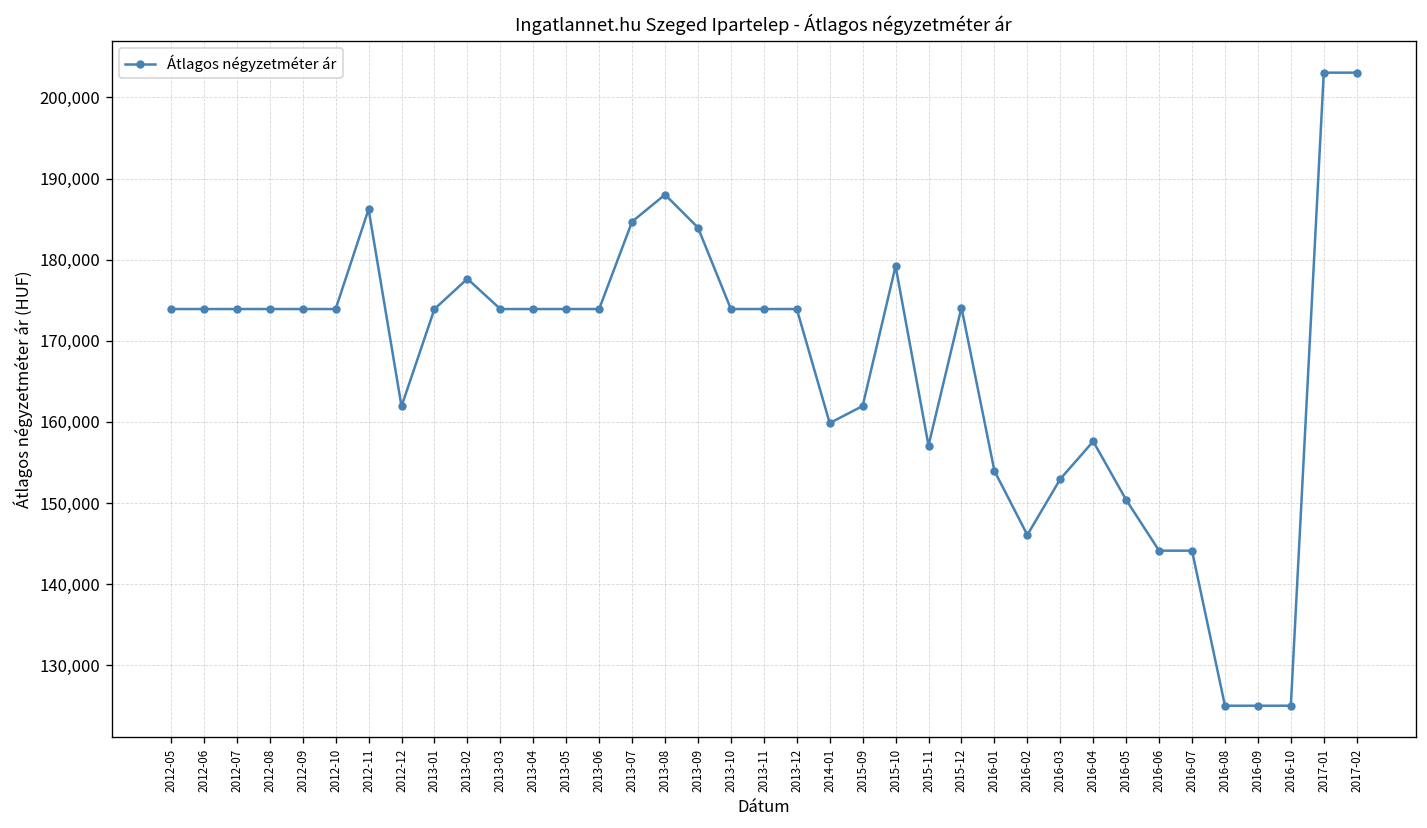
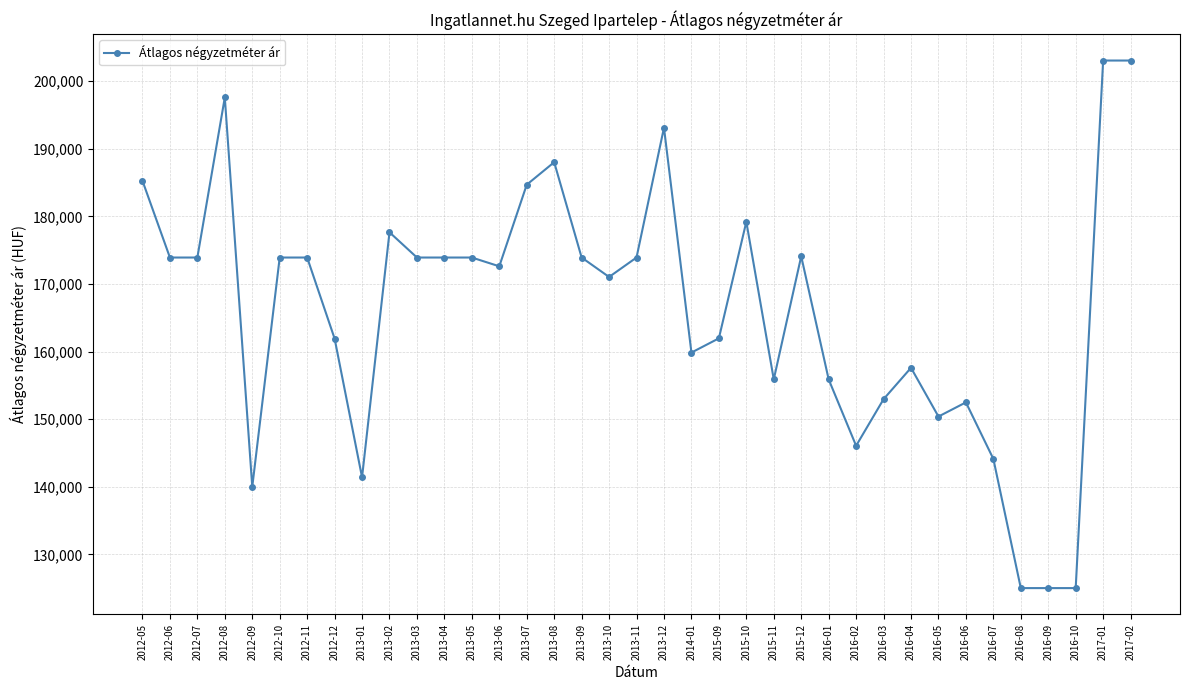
2012-05: 174,000 -> 185,000
2012-08: 174,000 -> 198,000
2012-09: 174,000 -> 140,000
2012-11: 186,000 -> 174,000
2013-01: 174,000 -> 141,000
2013-06: 174,000 -> 173,000
2013-09: 184,000 -> 174,000
2013-10: 174,000 -> 171,000
2013-12: 174,000 -> 193,000
2015-11: 157,000 -> 156,000
2016-01: 154,000 -> 156,000
2016-06: 144,000 -> 152,000
